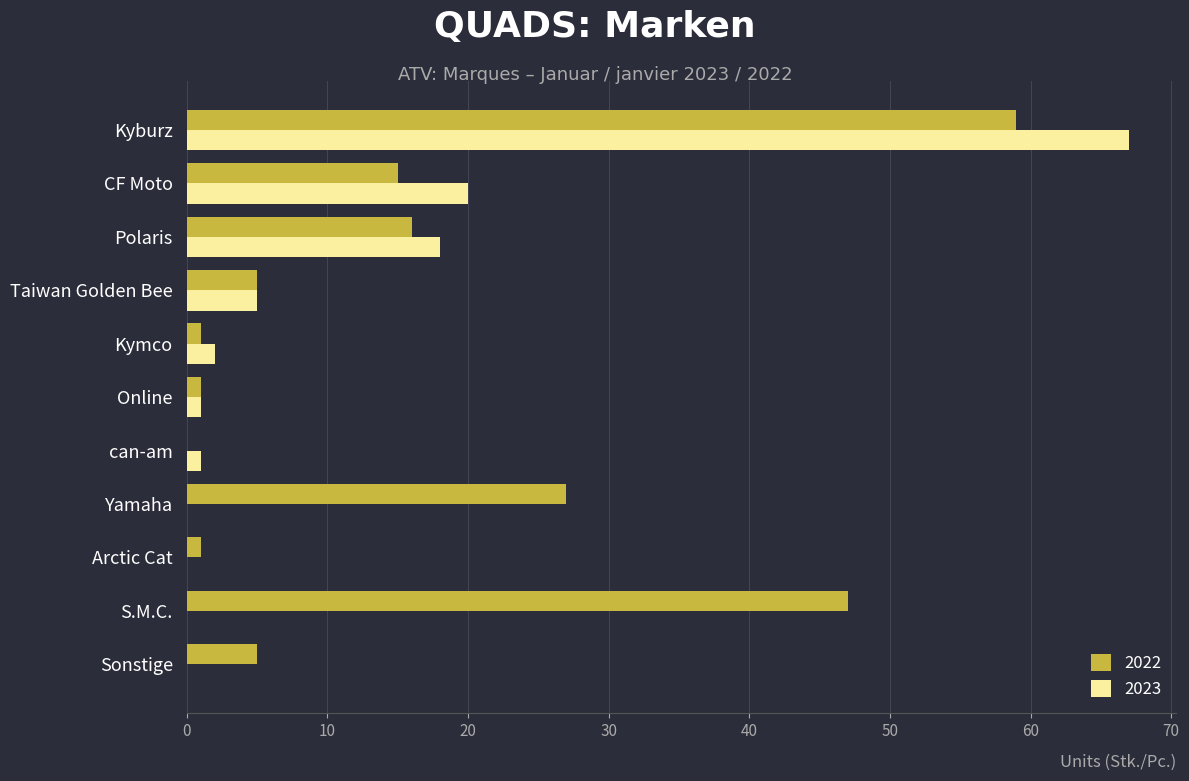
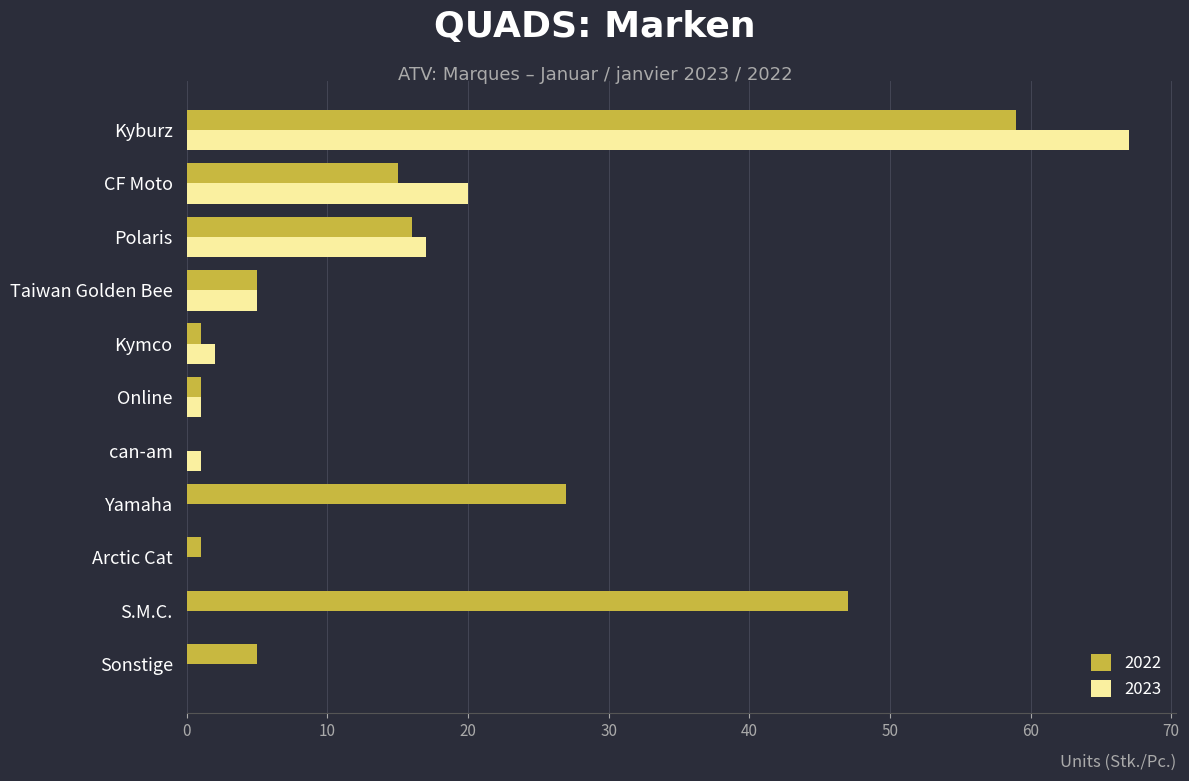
2023, Polaris: 18 -> 17
